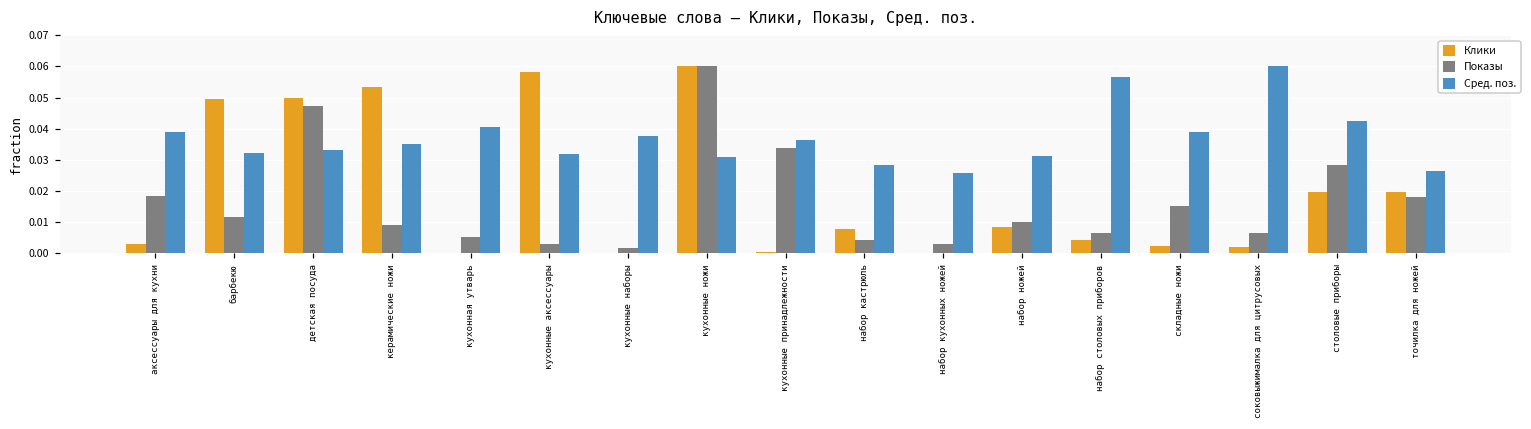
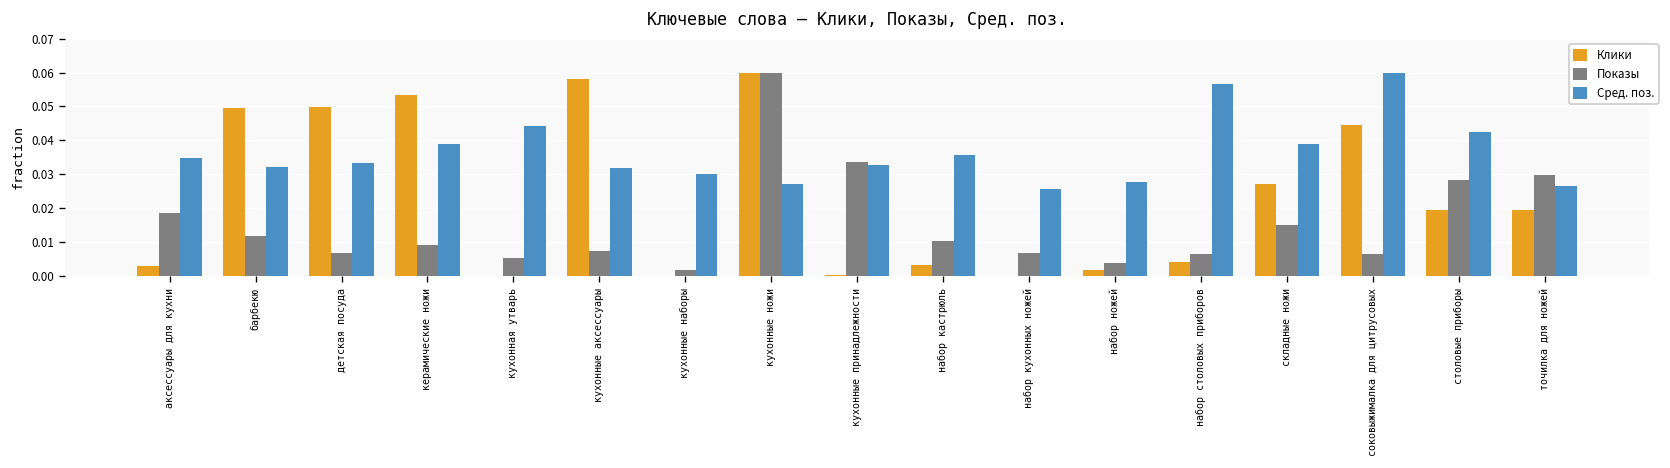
Сред. поз., аксессуары для кухни: 0.039 -> 0.035
Показы, детская посуда: 0.047 -> 0.007
Сред. поз., керамические ножи: 0.035 -> 0.039
Сред. поз., кухонная утварь: 0.041 -> 0.044
Показы, кухонные аксессуары: 0.003 -> 0.007
Сред. поз., кухонные наборы: 0.038 -> 0.030
Сред. поз., кухонные ножи: 0.031 -> 0.027
Сред. поз., кухонные принадлежности: 0.036 -> 0.033
Клики, набор кастрюль: 0.008 -> 0.003
Показы, набор кастрюль: 0.004 -> 0.010
Сред. поз., набор кастрюль: 0.028 -> 0.036
Показы, набор кухонных ножей: 0.003 -> 0.007
Клики, набор ножей: 0.008 -> 0.002
Показы, набор ножей: 0.010 -> 0.004
Сред. поз., набор ножей: 0.031 -> 0.028
Клики, складные ножи: 0.002 -> 0.027
Клики, соковыжималка для цитрусовых: 0.002 -> 0.045
Показы, точилка для ножей: 0.018 -> 0.030
